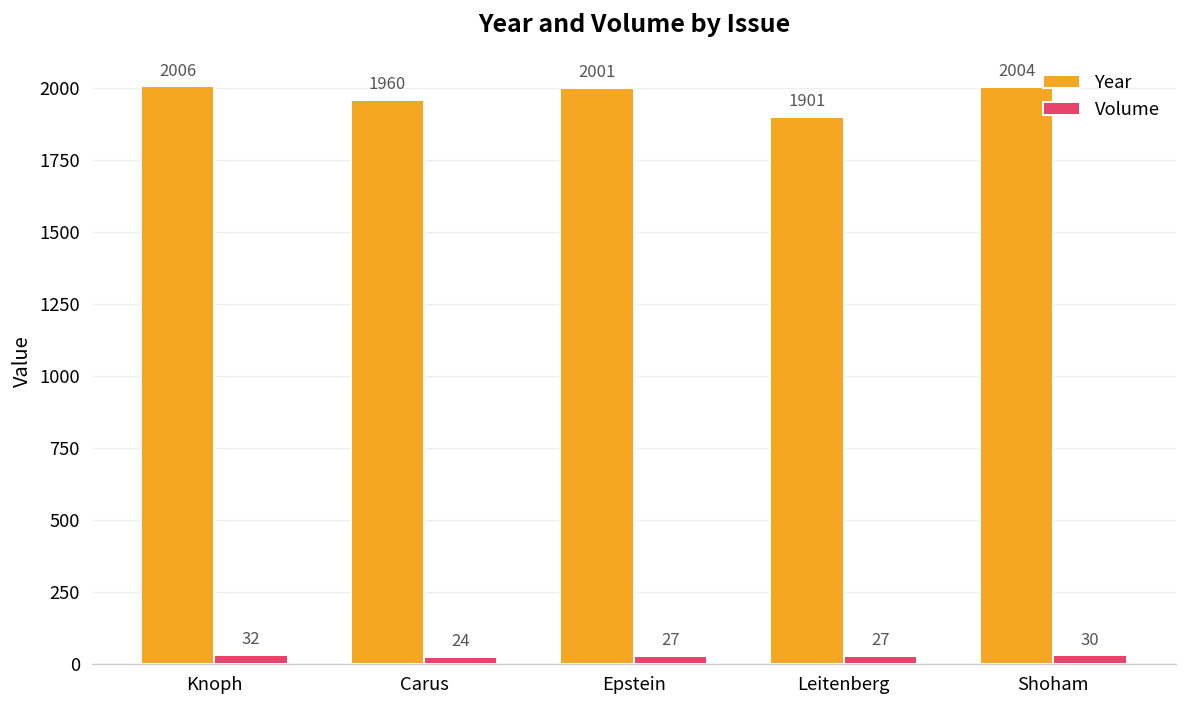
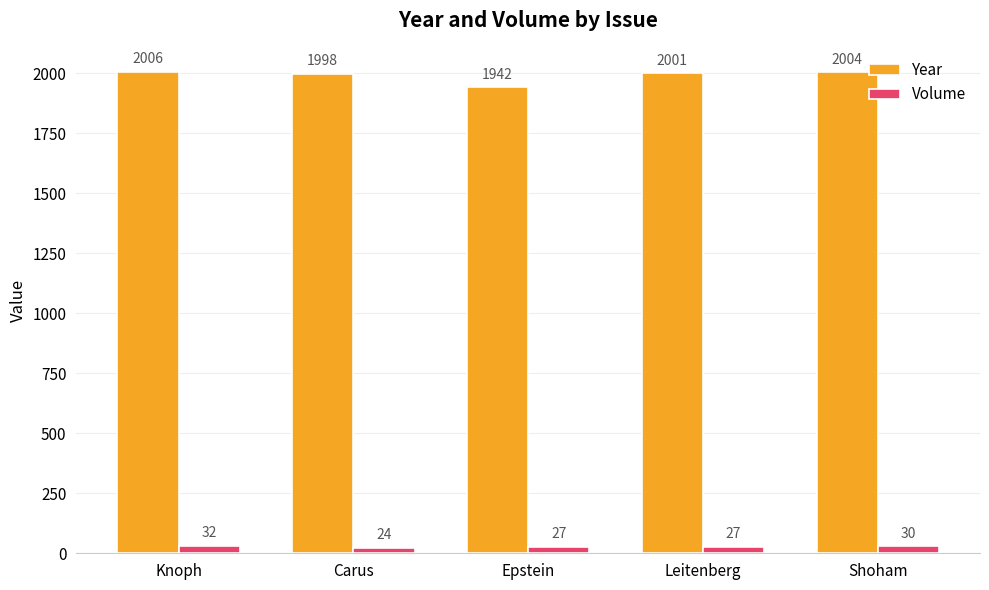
Year, Carus: 1960 -> 1998
Year, Epstein: 2001 -> 1942
Year, Leitenberg: 1901 -> 2001
